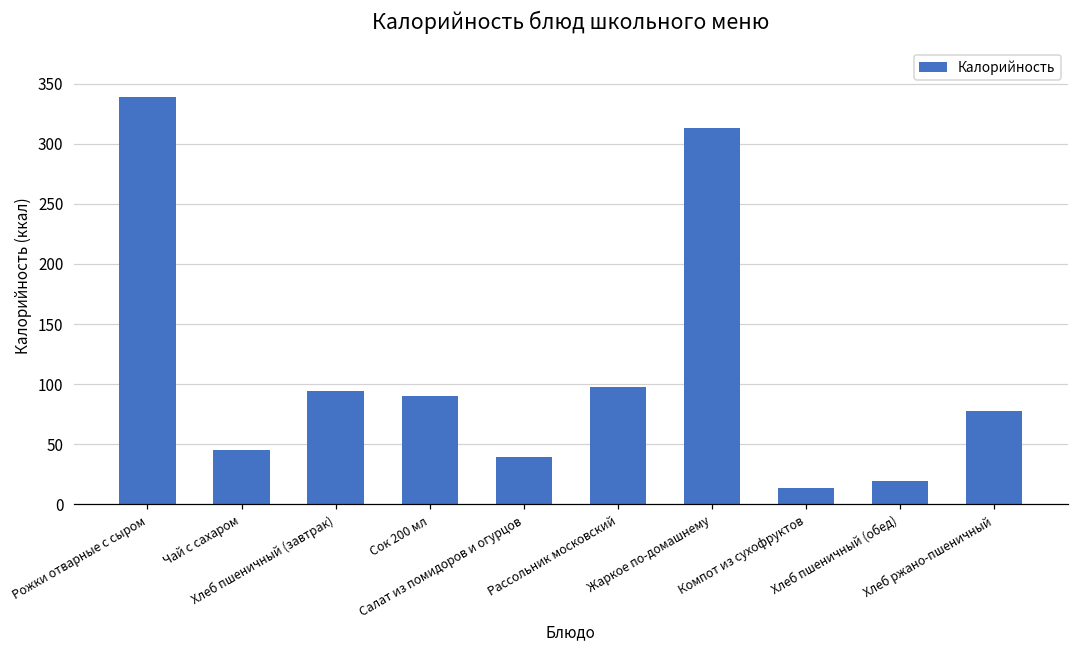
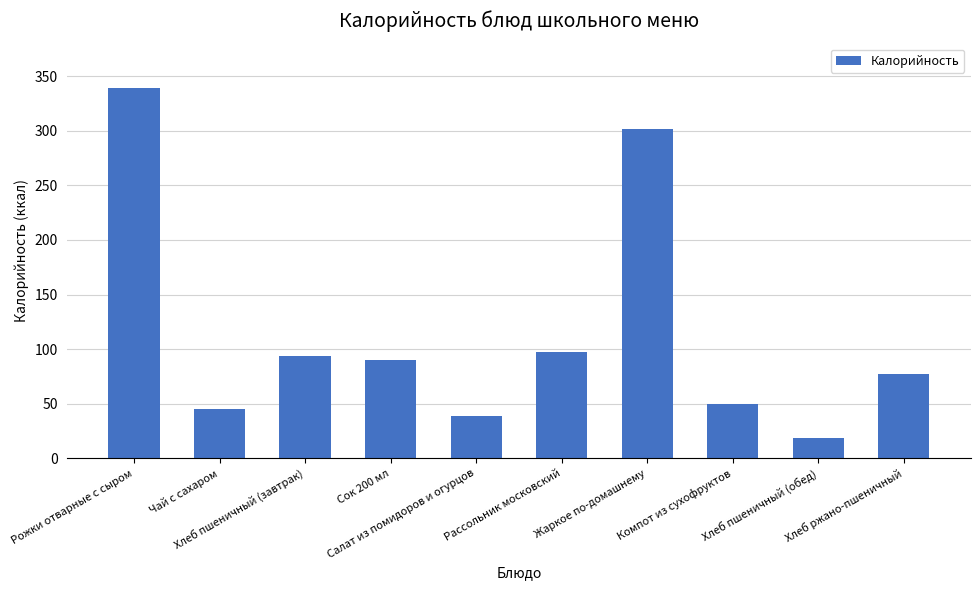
Жаркое по-домашнему: 313 -> 302
Компот из сухофруктов: 14 -> 50
